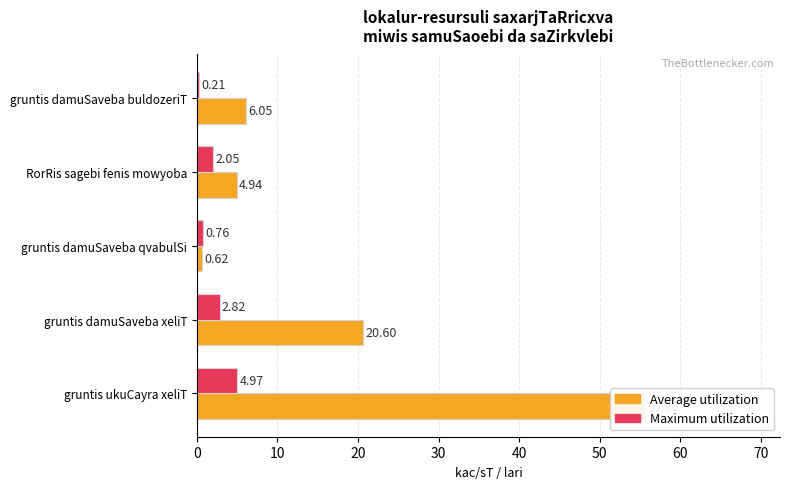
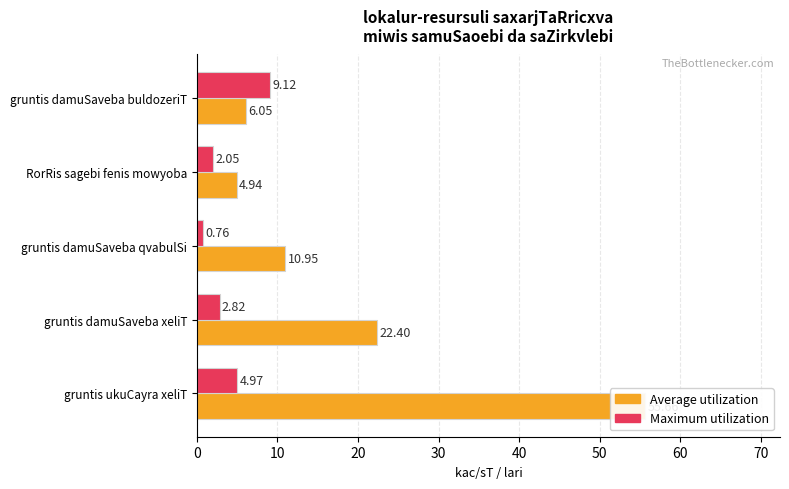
Maximum utilization, gruntis damuSaveba buldozeriT: 0.21 -> 9.12
Average utilization, gruntis damuSaveba qvabulSi: 0.62 -> 10.95
Average utilization, gruntis damuSaveba xeliT: 20.60 -> 22.40
